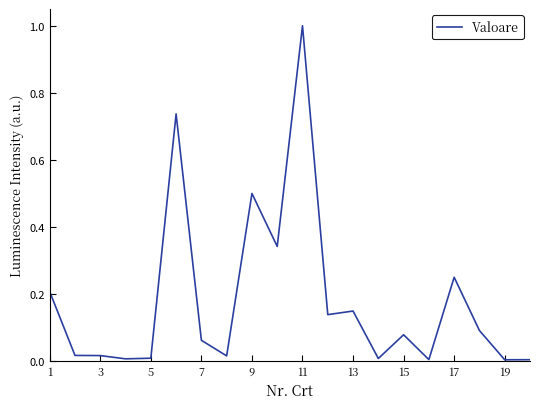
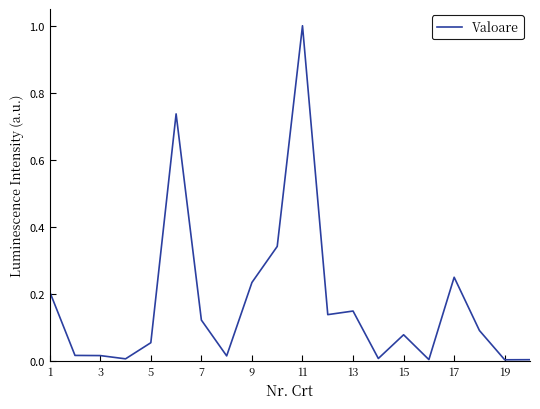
5: 0.01 -> 0.05
7: 0.06 -> 0.12
9: 0.50 -> 0.23
